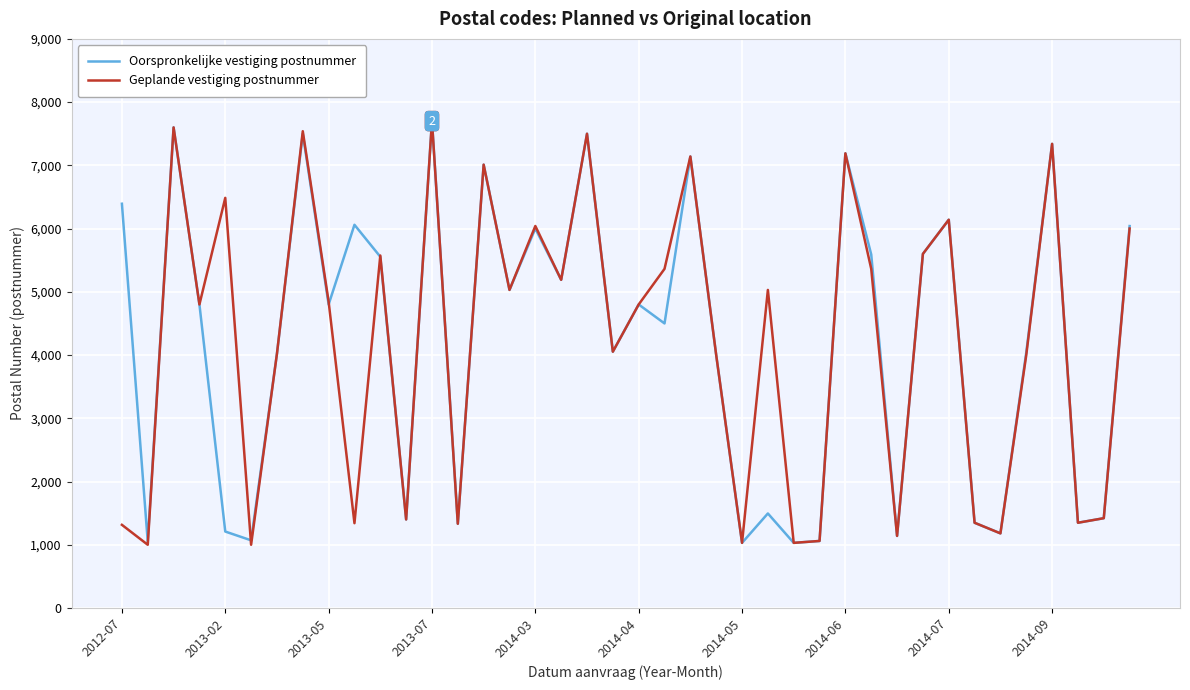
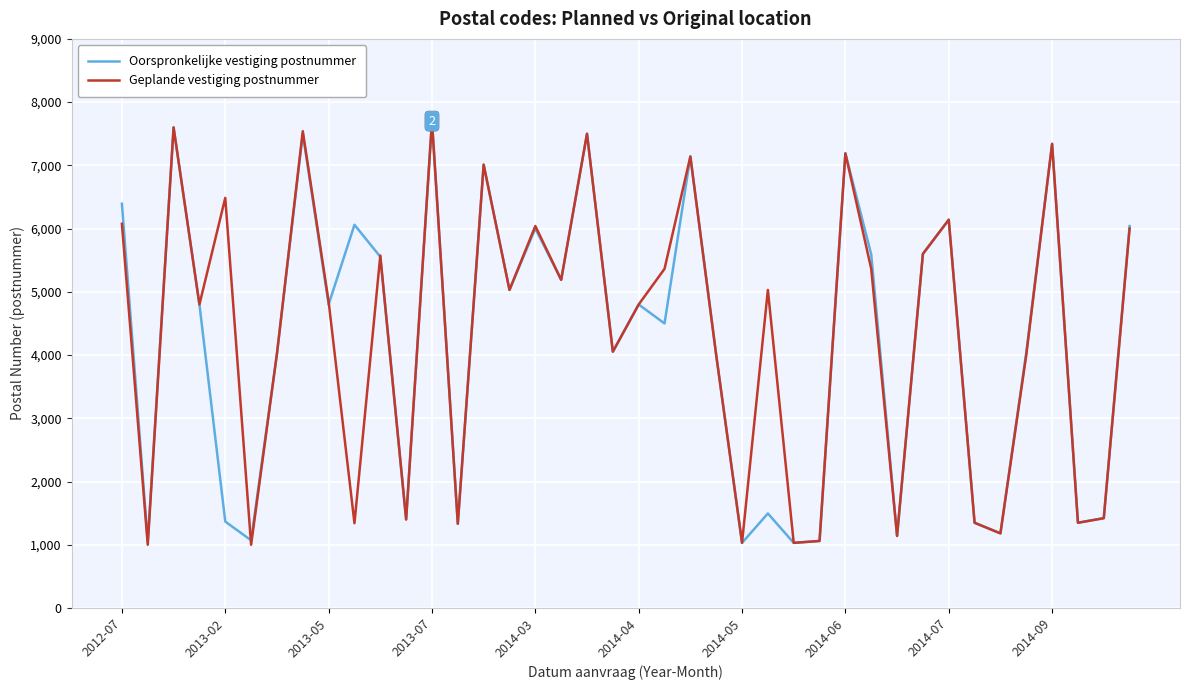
Geplande vestiging postnummer, 2012-07: 1,300 -> 6,100
Oorspronkelijke vestiging postnummer, 2013-02: 1,200 -> 1,400
